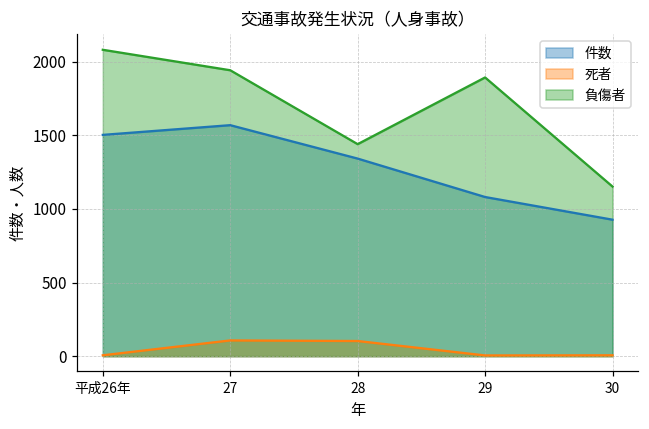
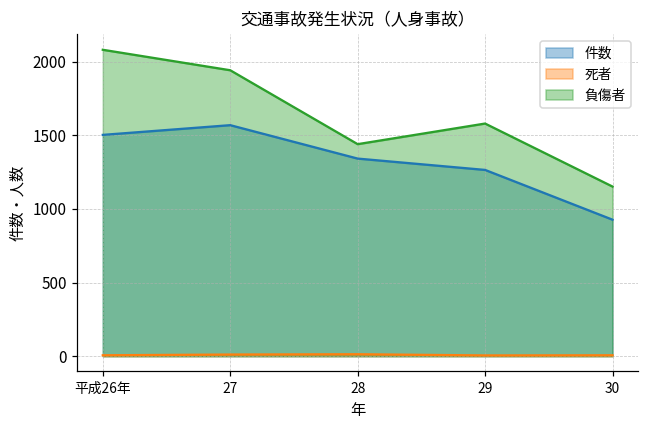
死者, 27: 110 -> 10
死者, 28: 100 -> 10
件数, 29: 1080 -> 1270
負傷者, 29: 1890 -> 1580
